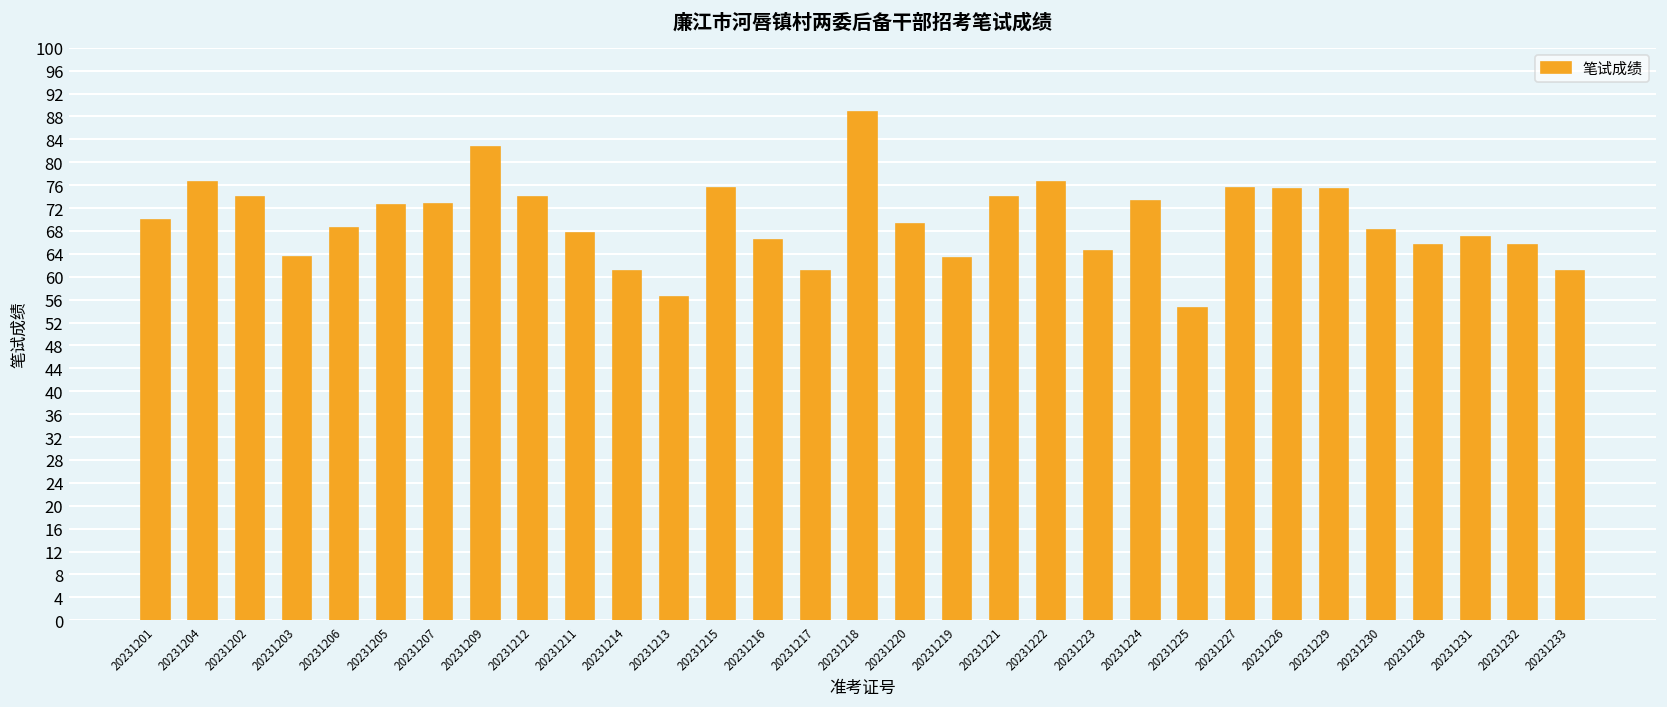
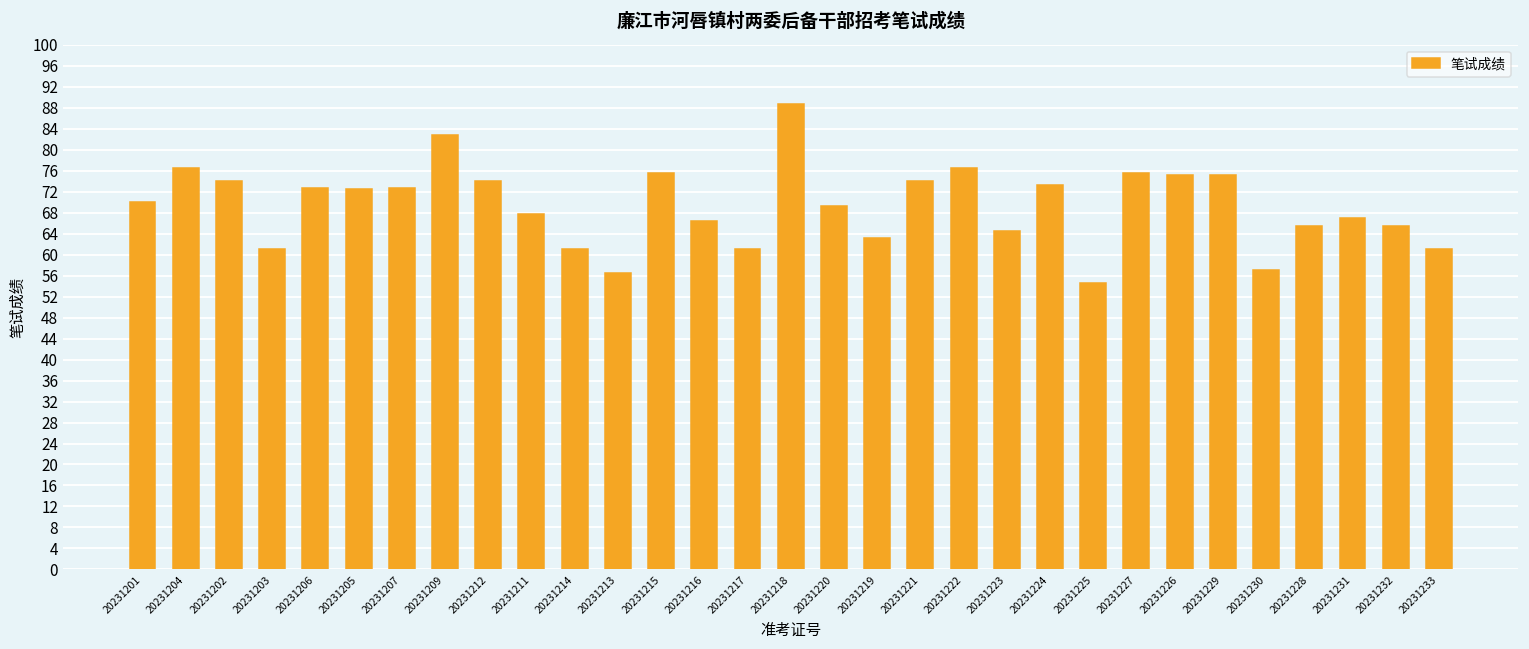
20231203: 64 -> 61
20231206: 69 -> 73
20231230: 68 -> 57
